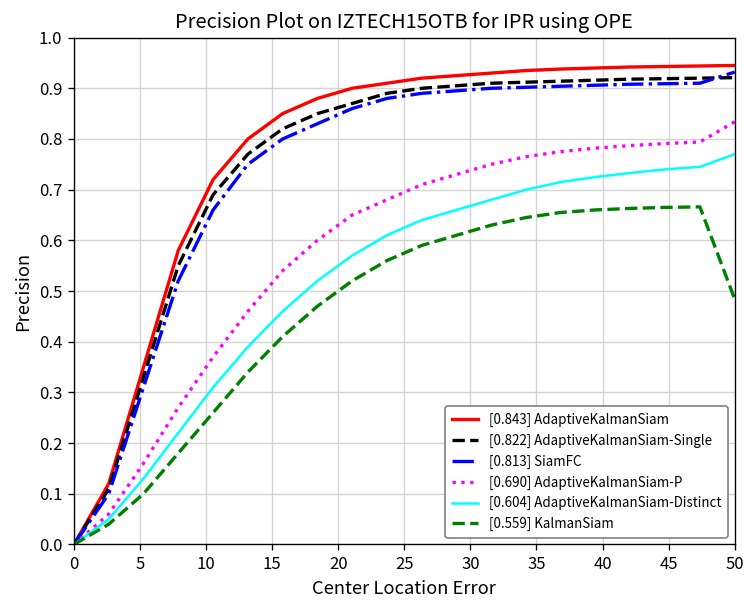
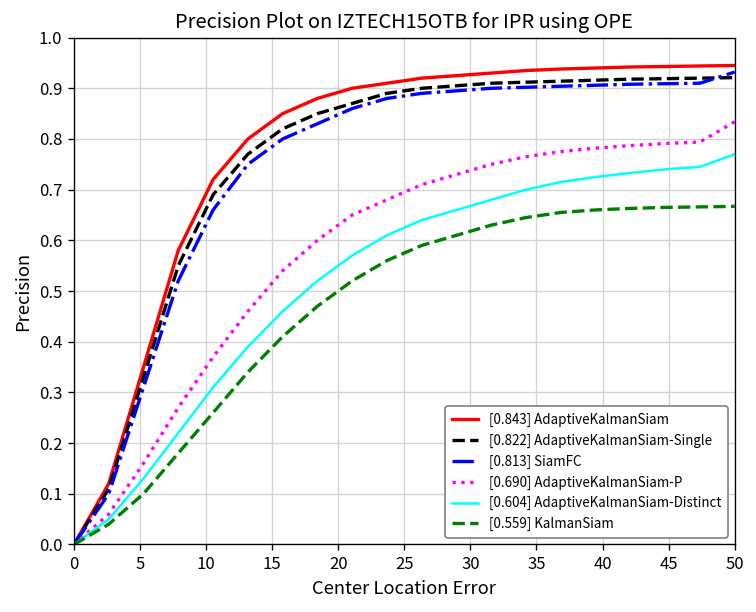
[0.559] KalmanSiam, 50: 0.48 -> 0.67
